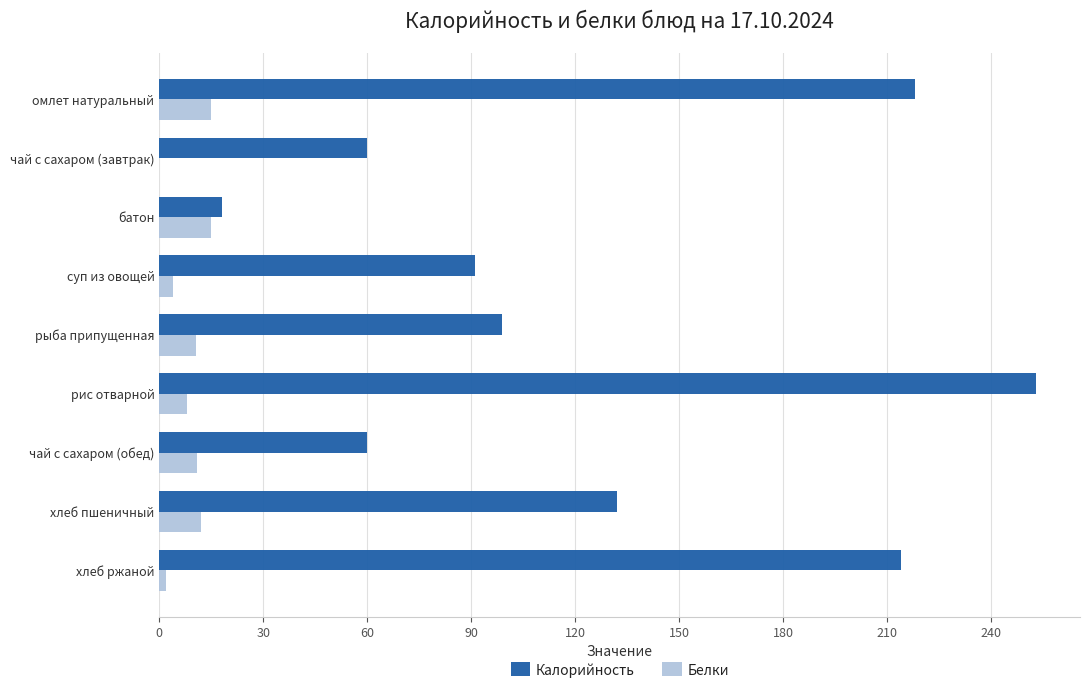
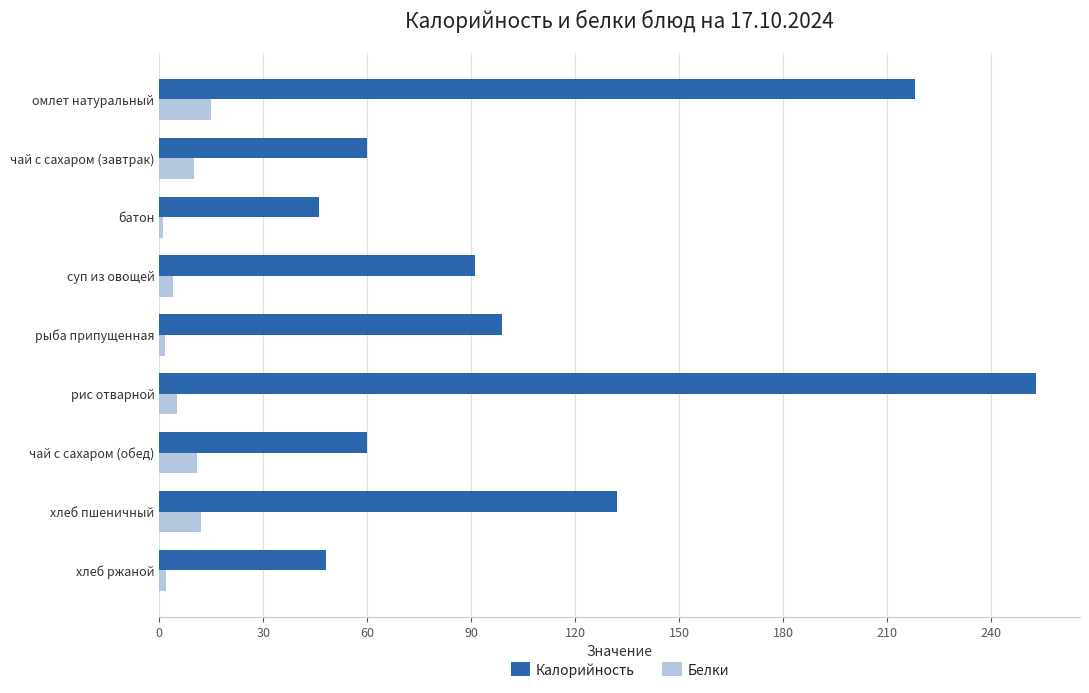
Белки, чай с сахаром (завтрак): 0 -> 10
Калорийность, батон: 18 -> 46
Белки, батон: 15 -> 1
Белки, рыба припущенная: 11 -> 2
Белки, рис отварной: 8 -> 5
Калорийность, хлеб ржаной: 214 -> 48
